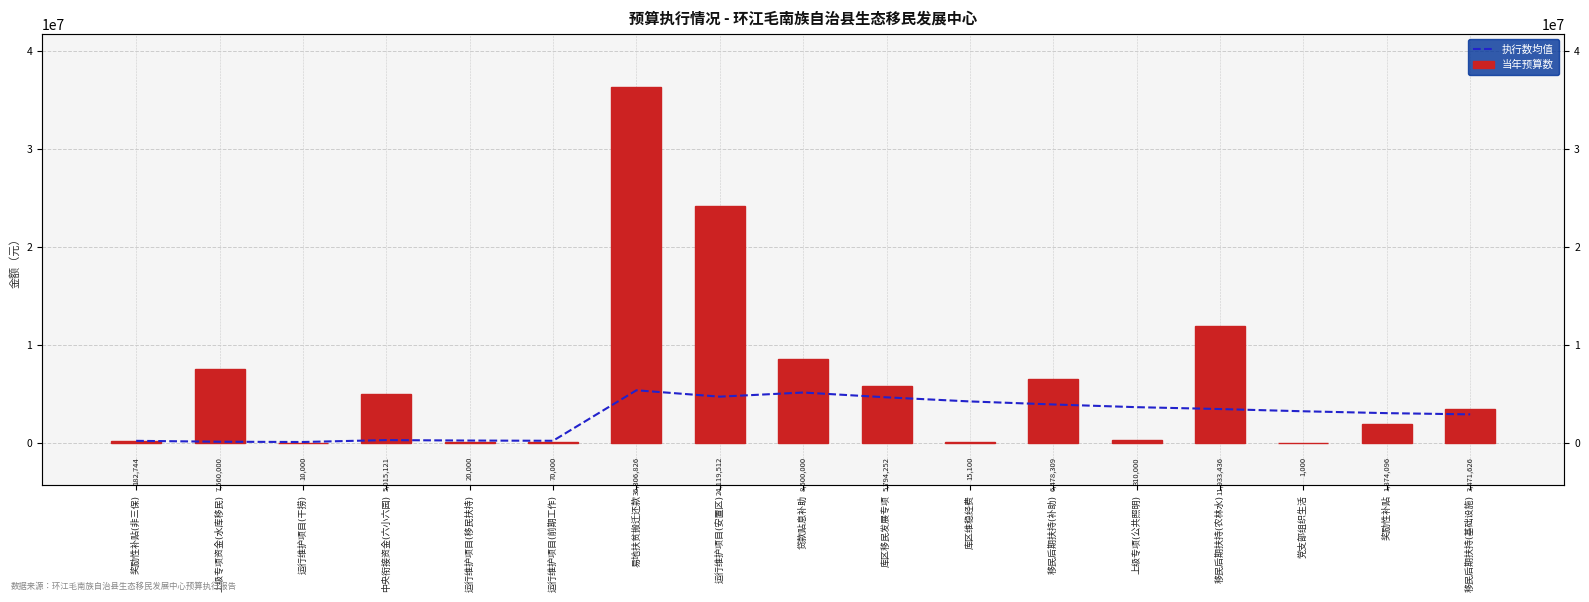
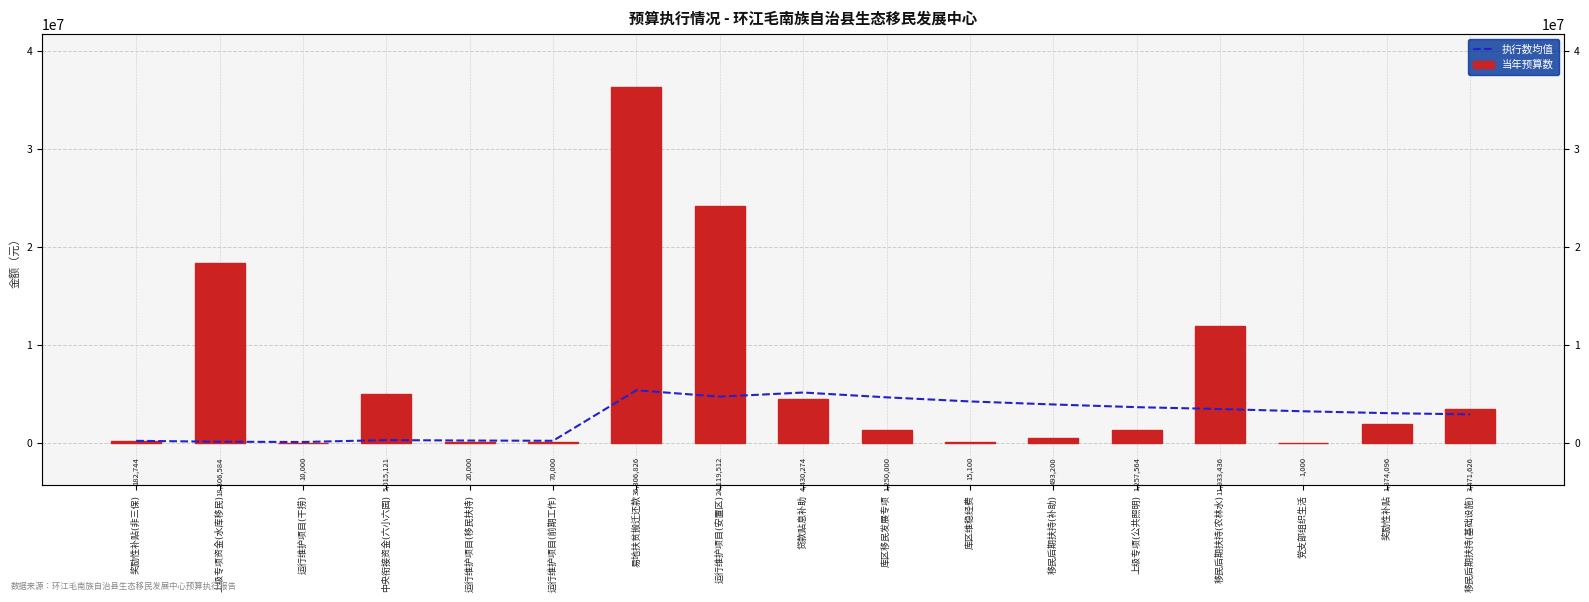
当年预算数, 上级专项资金(水库移民): 7,560,000 -> 18,306,584
当年预算数, 贷款贴息补助: 8,500,000 -> 4,430,274
当年预算数, 库区移民发展专项: 5,794,252 -> 1,250,000
当年预算数, 移民后期扶持(补助): 6,478,309 -> 493,200
当年预算数, 上级专项(公共照明): 310,000 -> 1,257,564
